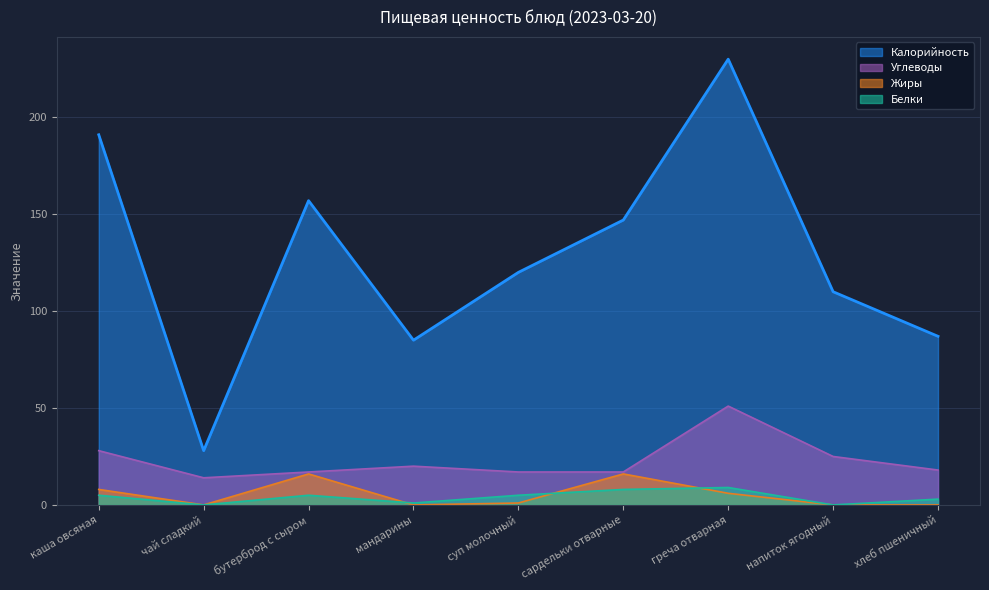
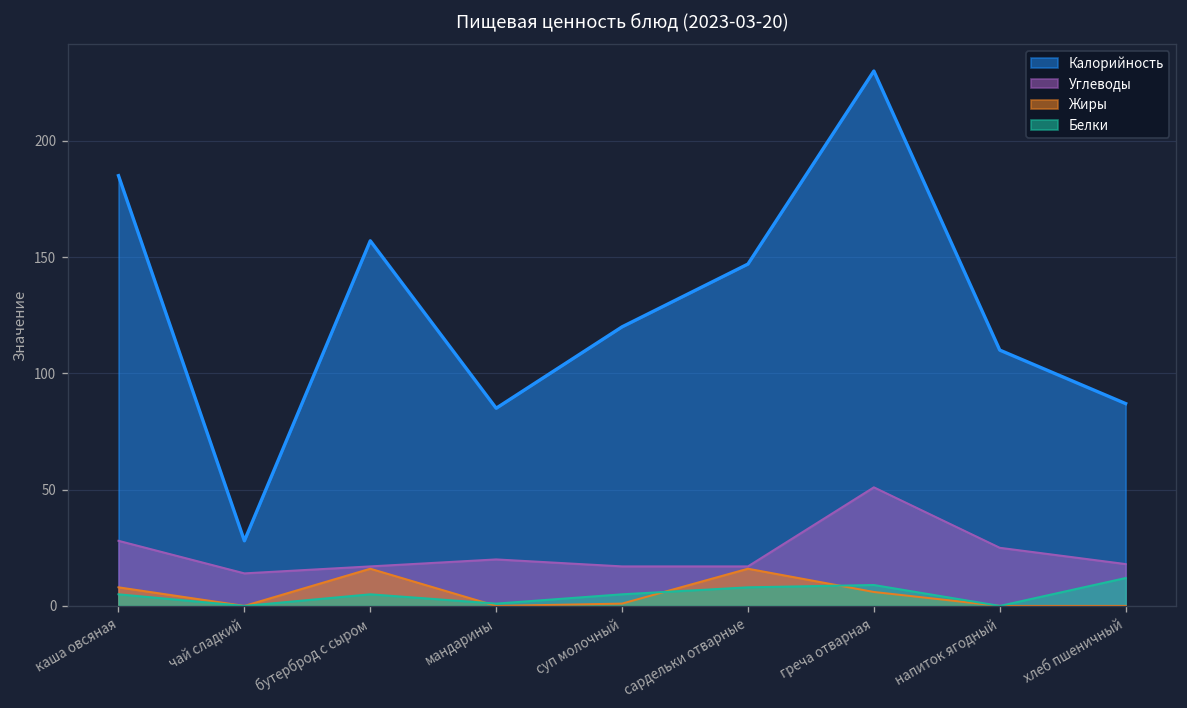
Калорийность, каша овсяная: 191 -> 185
Белки, хлеб пшеничный: 3 -> 12
